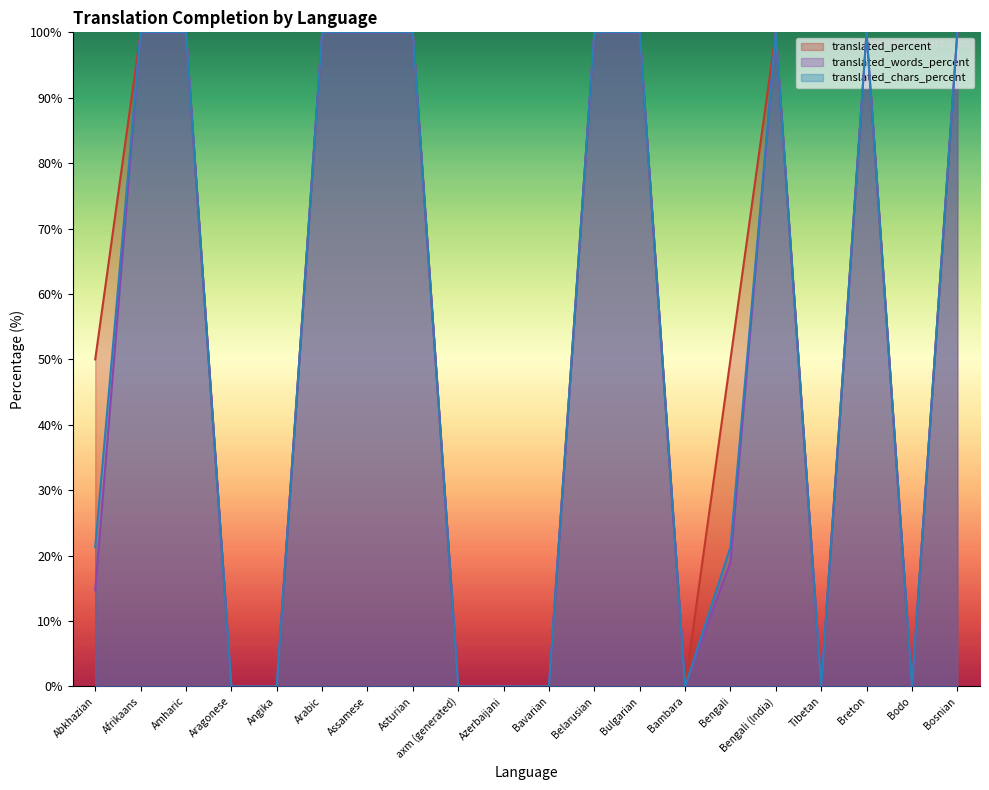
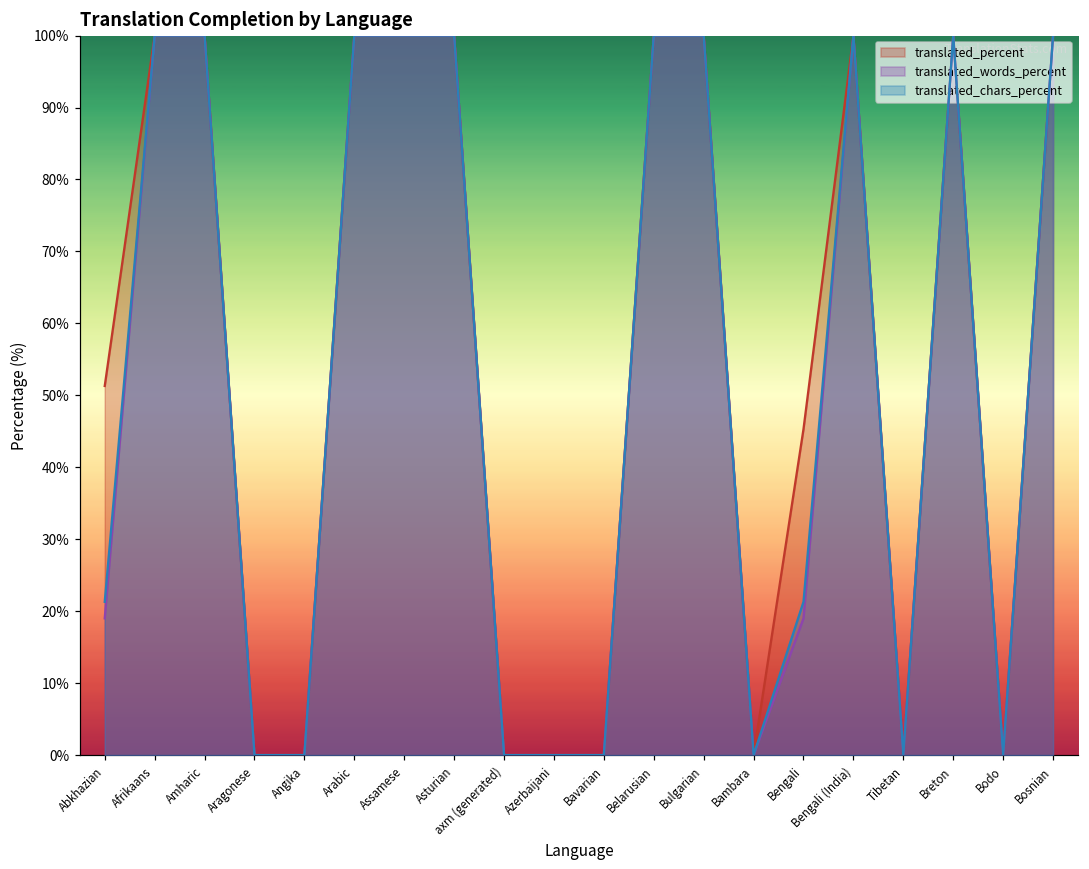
translated_percent, Abkhazian: 50% -> 51%
translated_words_percent, Abkhazian: 15% -> 19%
translated_percent, Bengali: 50% -> 45%
